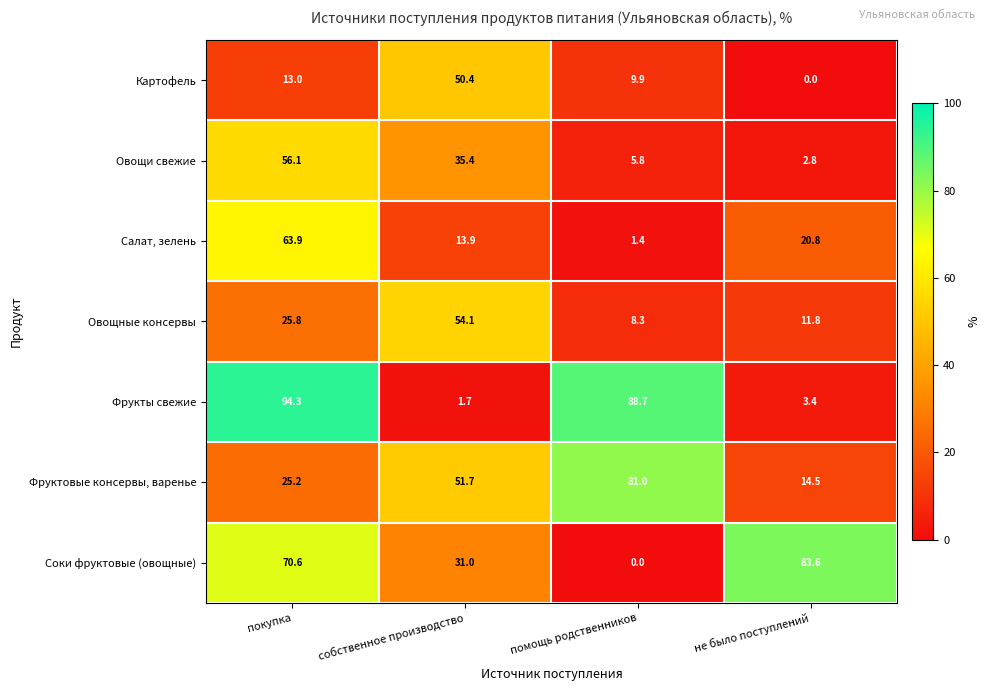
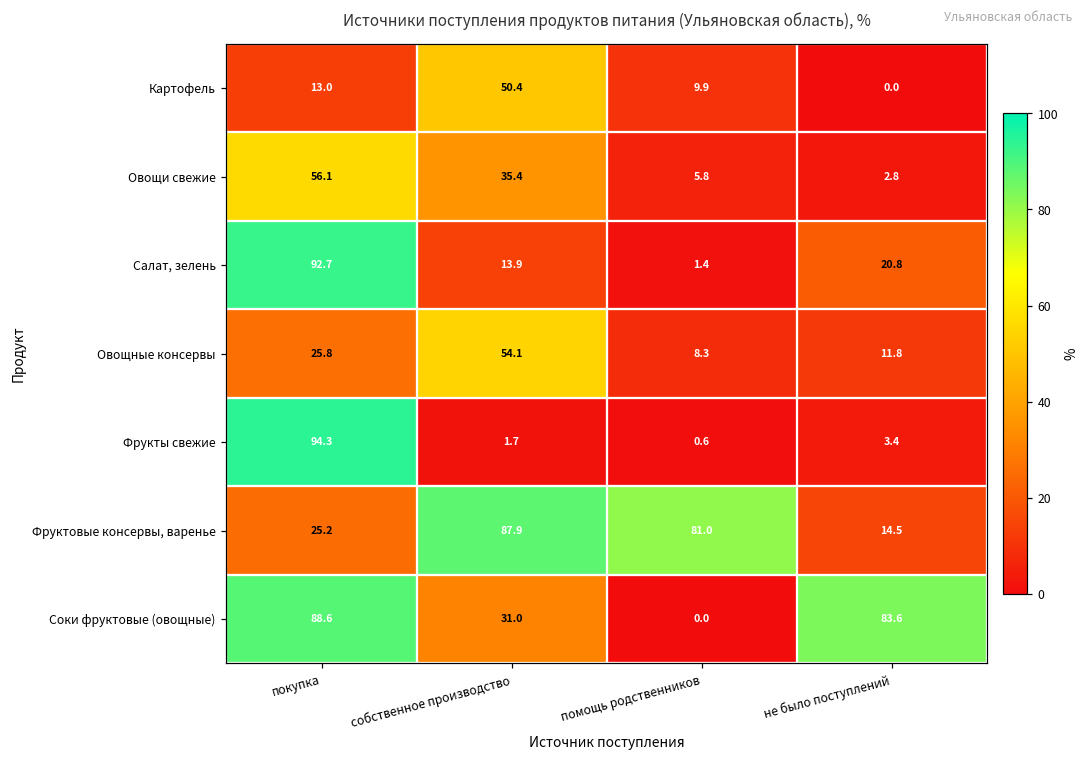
Салат, зелень, покупка: 63.9 -> 92.7
Фрукты свежие, помощь родственников: 88.7 -> 0.6
Фруктовые консервы, варенье, собственное производство: 51.7 -> 87.9
Соки фруктовые (овощные), покупка: 70.6 -> 88.6
